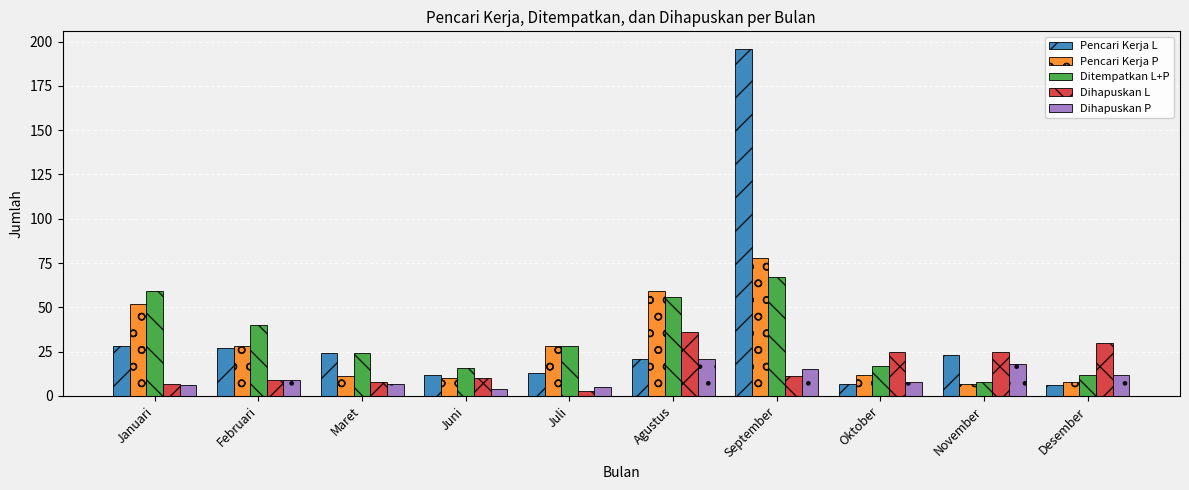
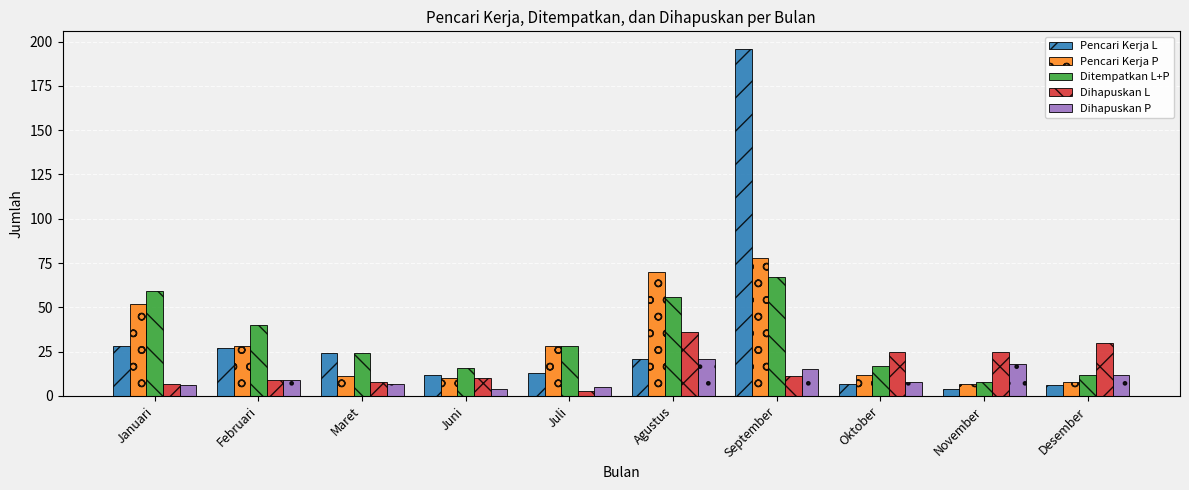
Pencari Kerja P, Agustus: 59 -> 70
Pencari Kerja L, November: 23 -> 4
